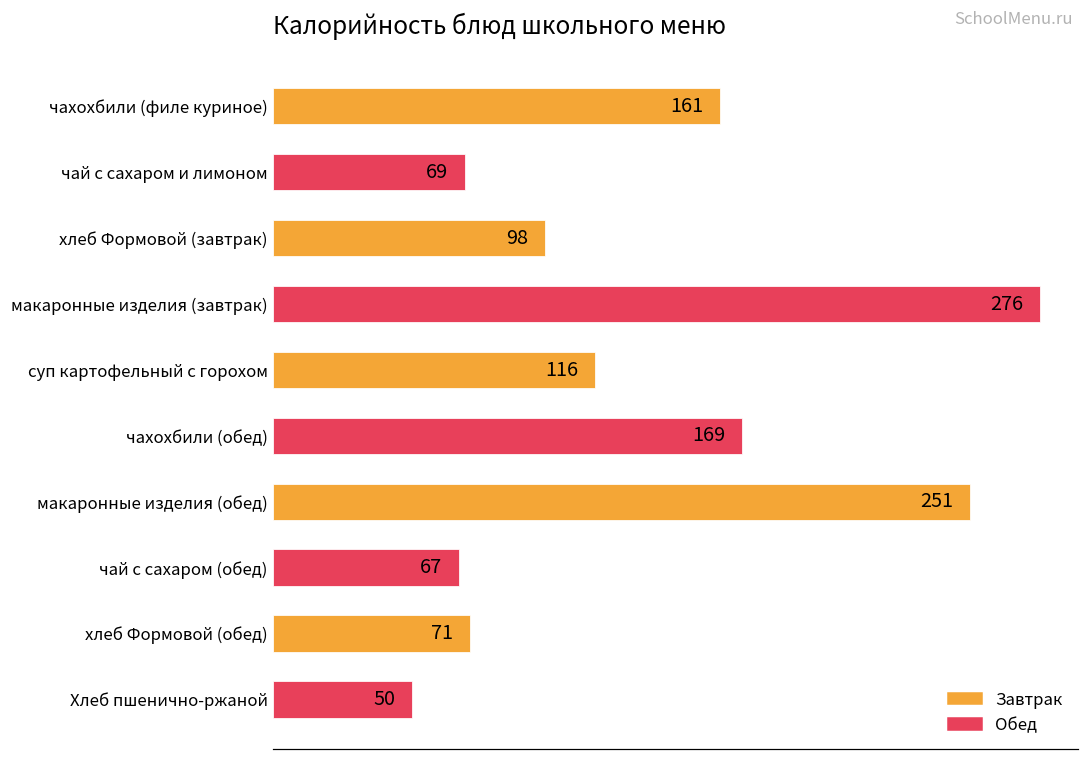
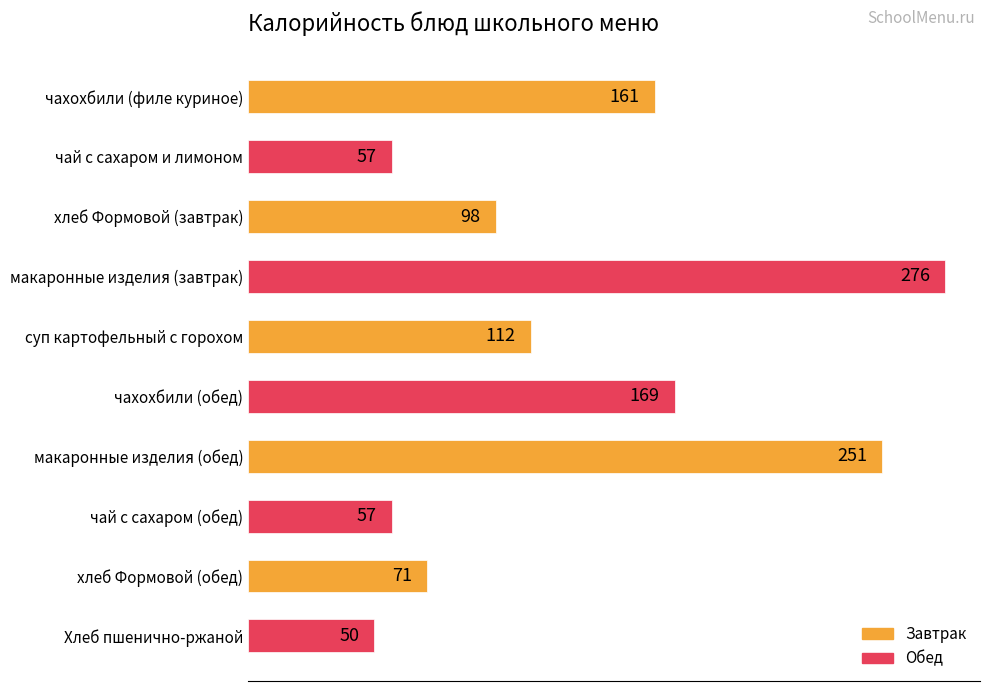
чай с сахаром и лимоном: 69 -> 57
суп картофельный с горохом: 116 -> 112
чай с сахаром (обед): 67 -> 57
